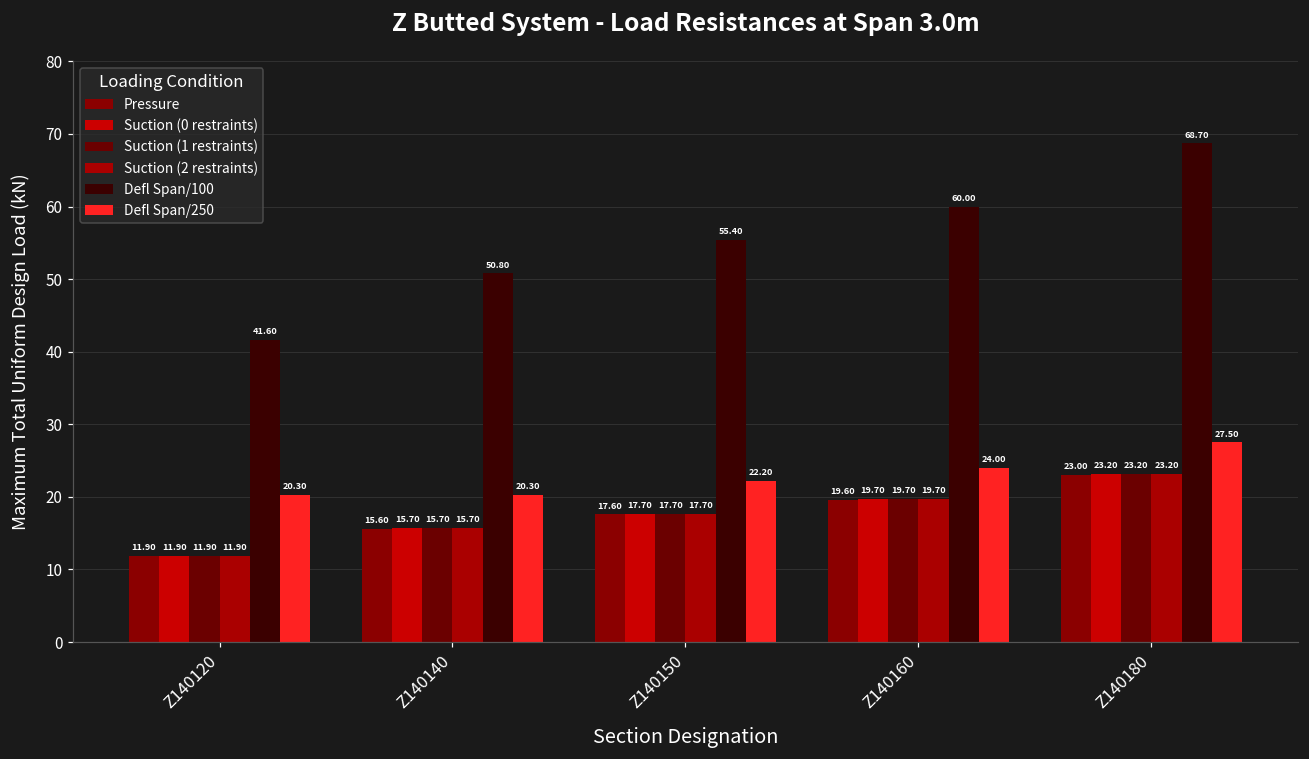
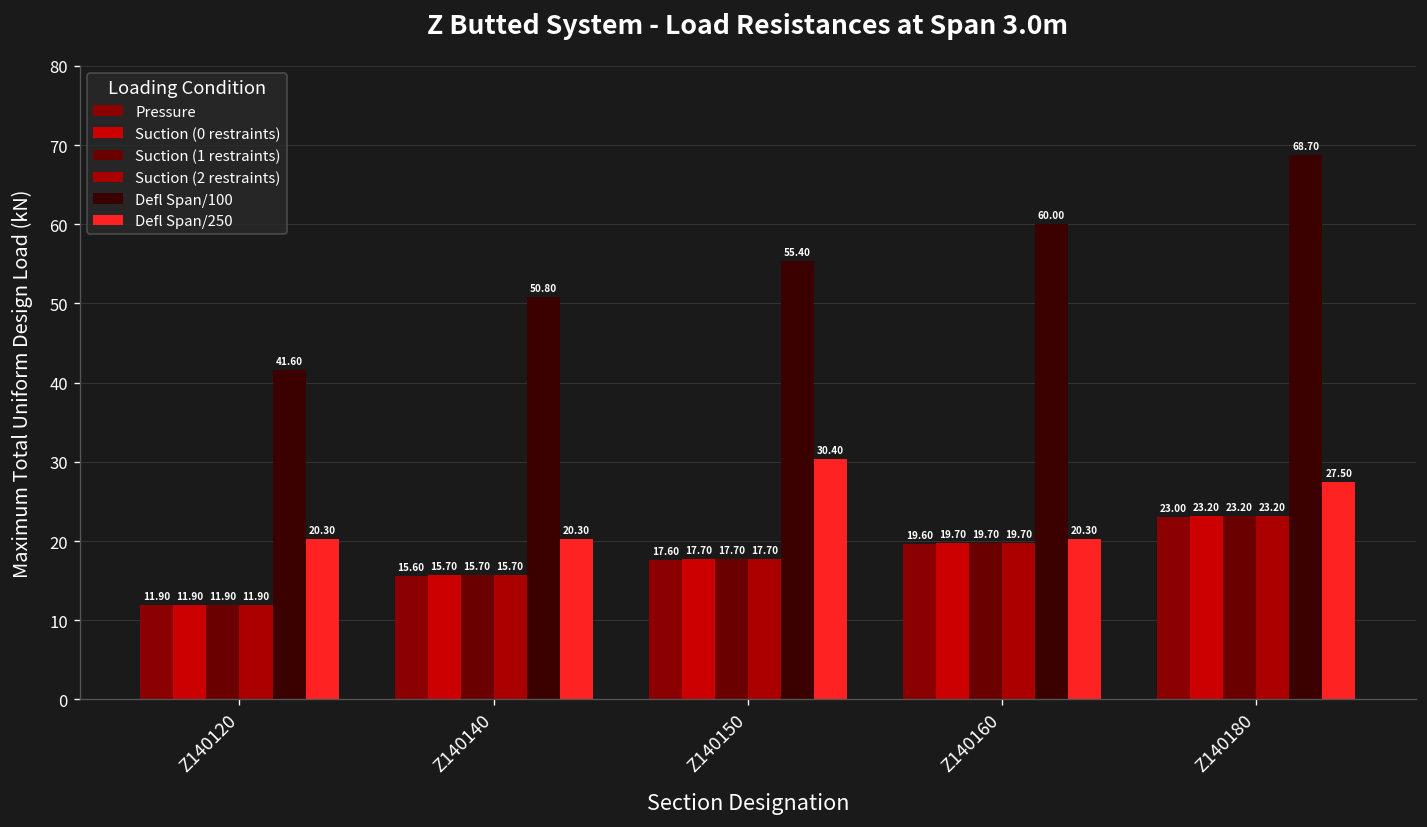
Defl Span/250, Z140150: 22.20 -> 30.40
Defl Span/250, Z140160: 24.00 -> 20.30
